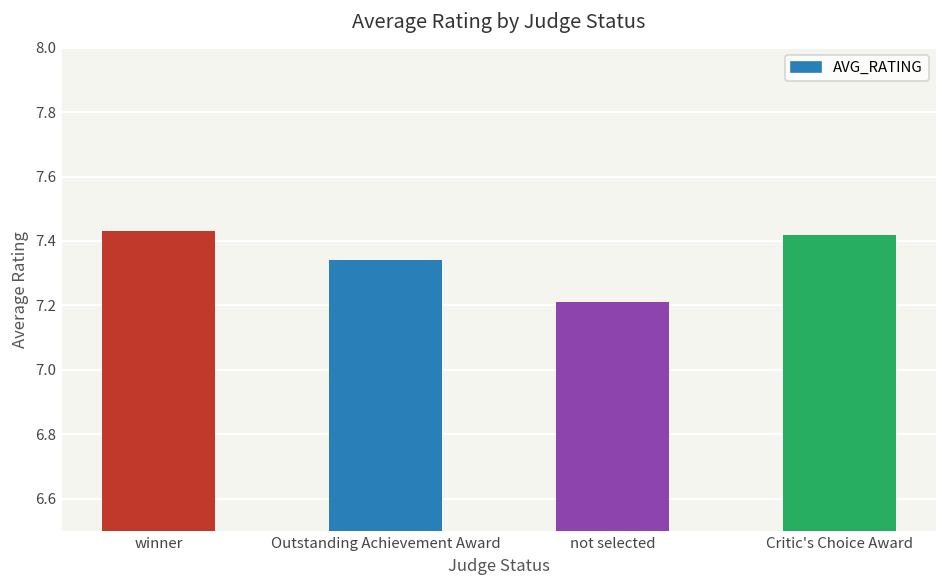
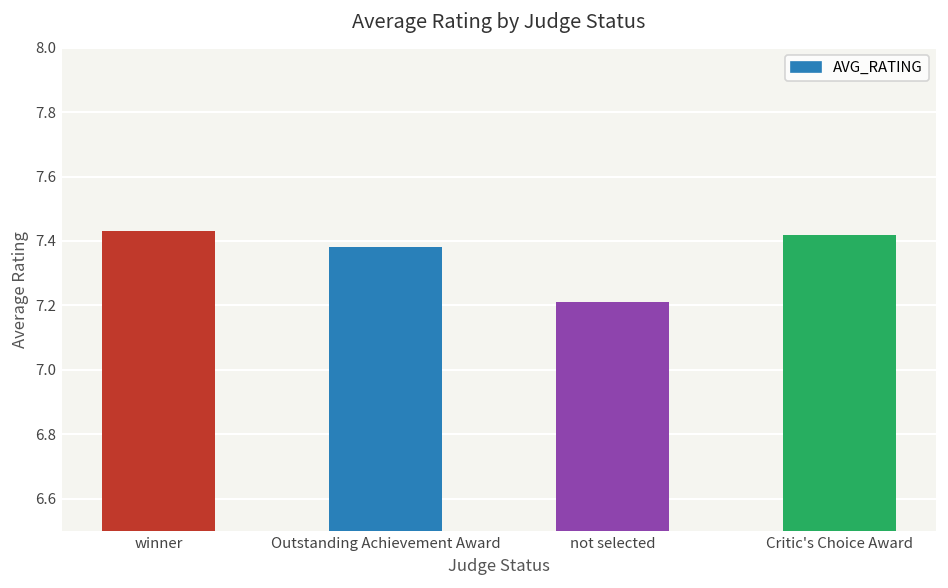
Outstanding Achievement Award: 7.34 -> 7.38
